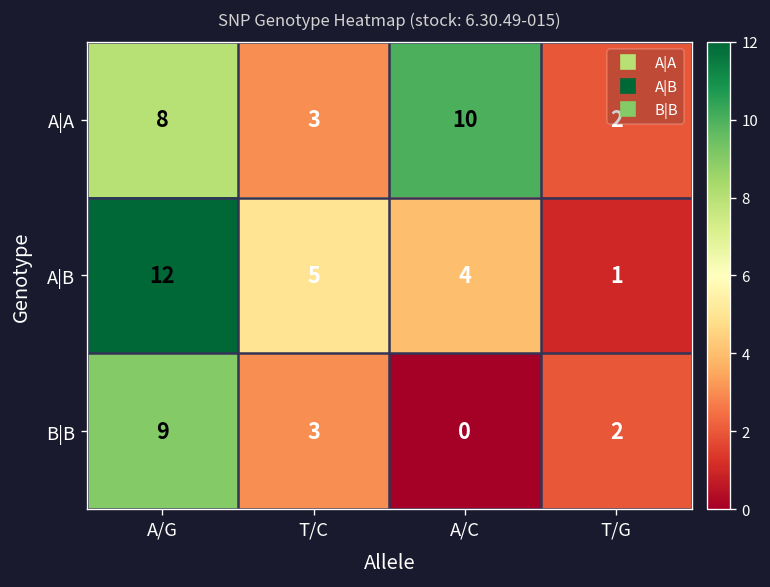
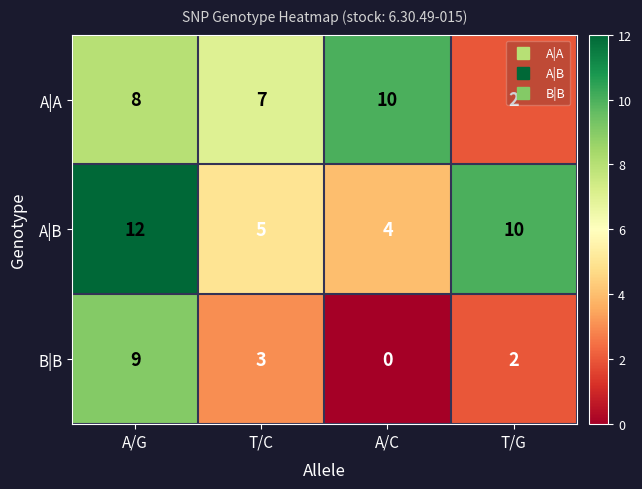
A|A, T/C: 3 -> 7
A|B, T/G: 1 -> 10
